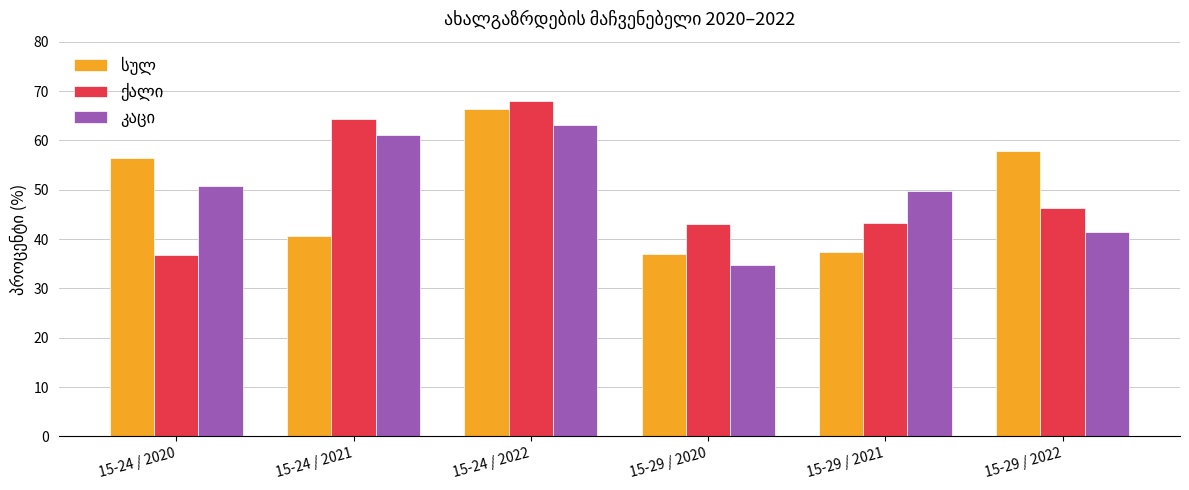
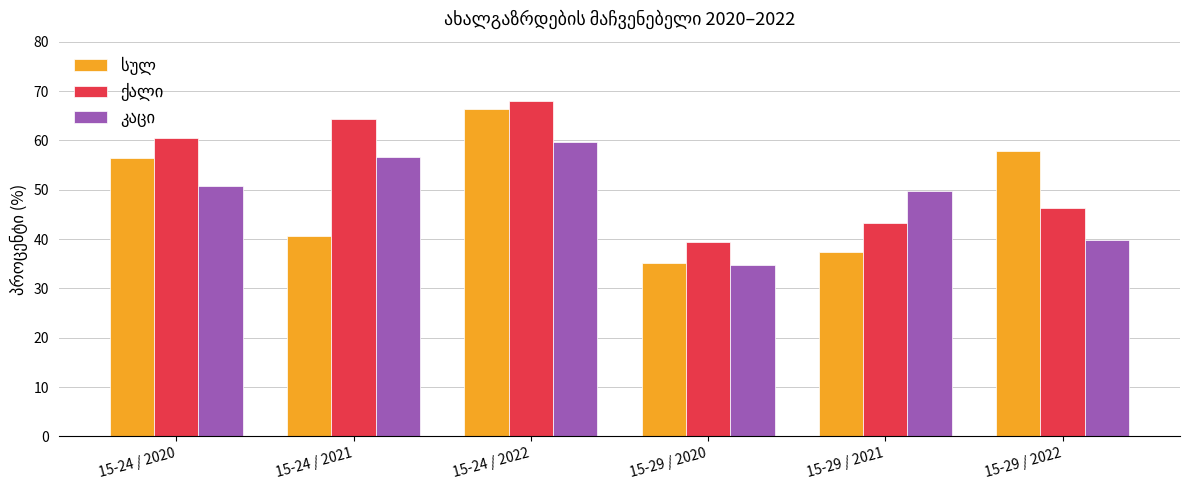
ქალი, 15-24 / 2020: 37 -> 61
კაცი, 15-24 / 2021: 61 -> 57
კაცი, 15-24 / 2022: 63 -> 60
სულ, 15-29 / 2020: 37 -> 35
ქალი, 15-29 / 2020: 43 -> 39
კაცი, 15-29 / 2022: 41 -> 40
